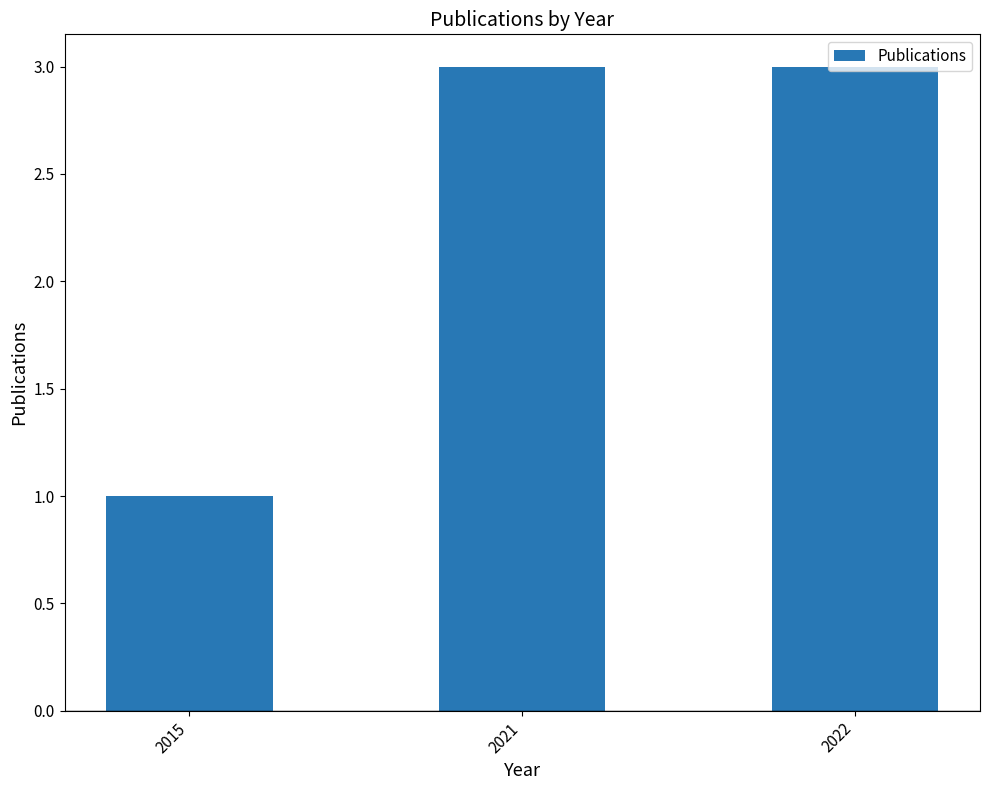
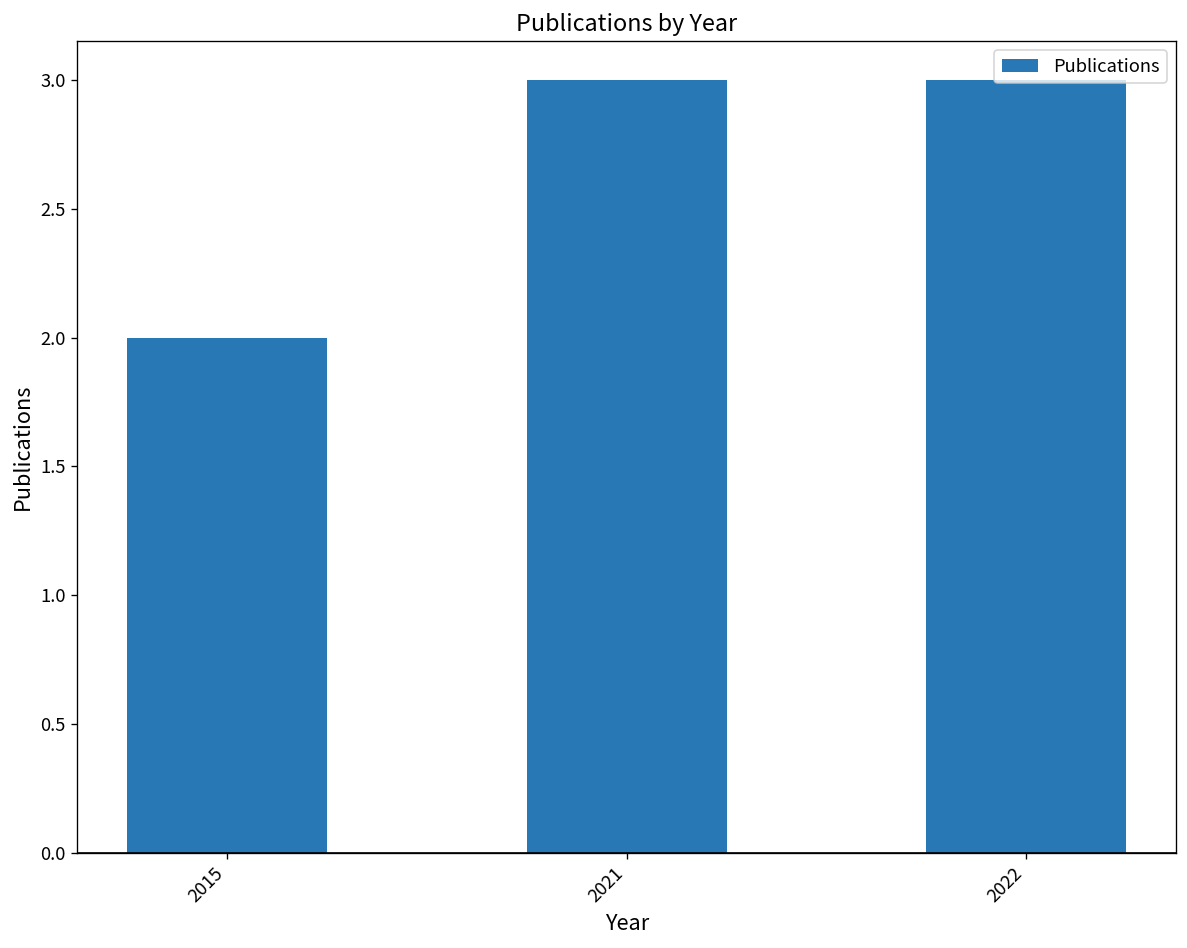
2015: 1 -> 2
